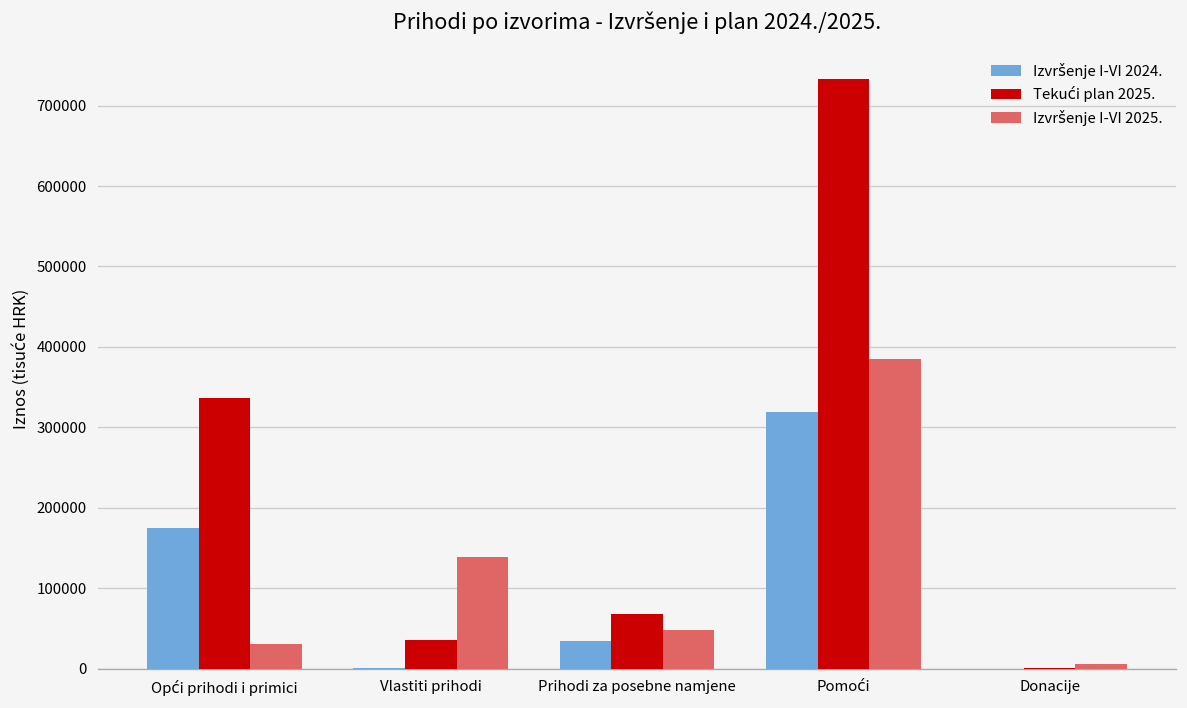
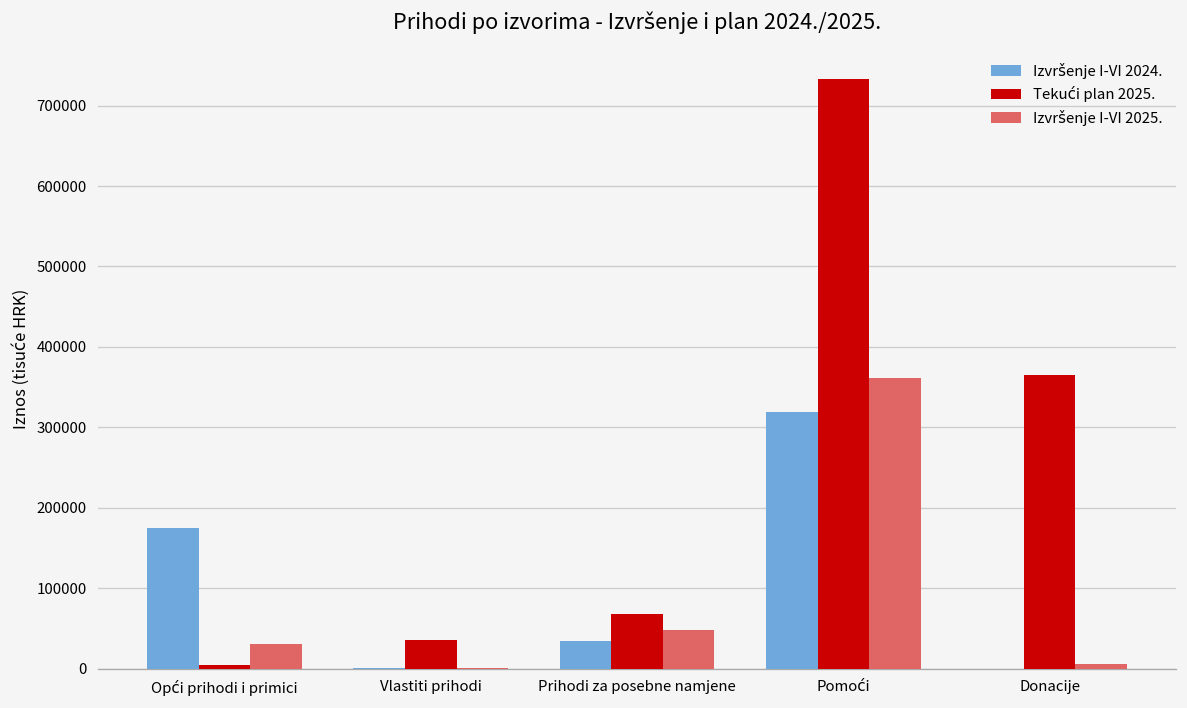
Tekući plan 2025., Opći prihodi i primici: 340000 -> 0
Izvršenje I-VI 2025., Vlastiti prihodi: 140000 -> 0
Izvršenje I-VI 2025., Pomoći: 380000 -> 360000
Tekući plan 2025., Donacije: 0 -> 360000
